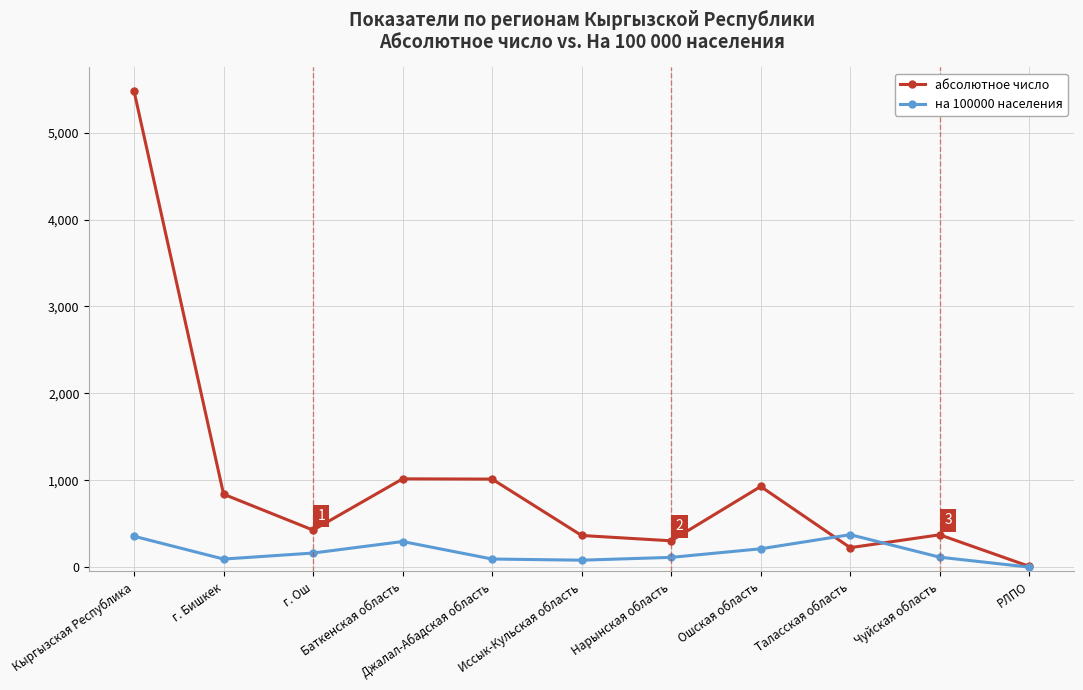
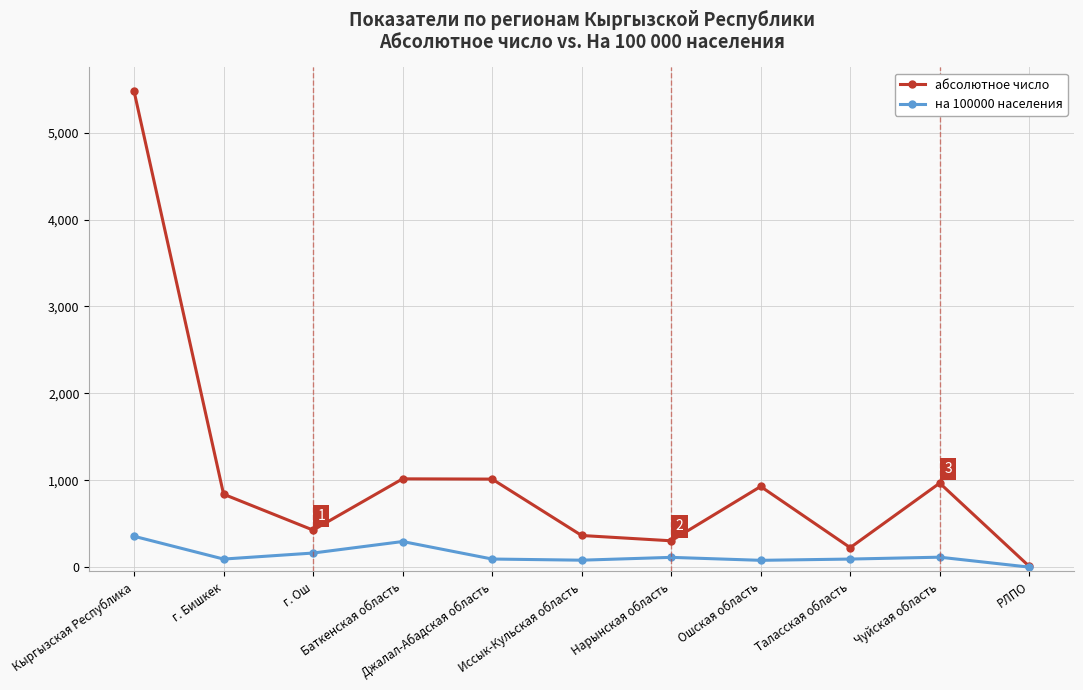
на 100000 населения, Ошская область: 200 -> 100
на 100000 населения, Таласская область: 400 -> 100
абсолютное число, Чуйская область: 400 -> 1,000
